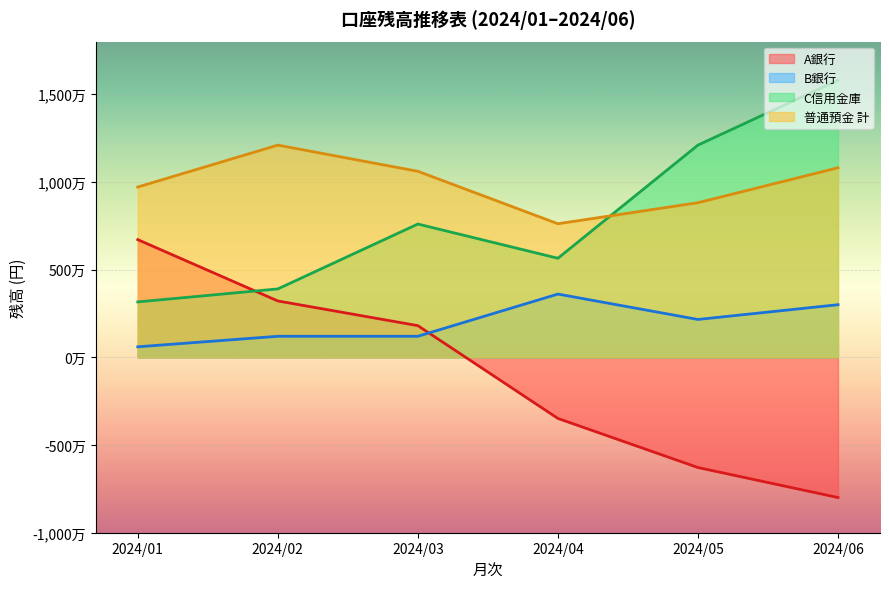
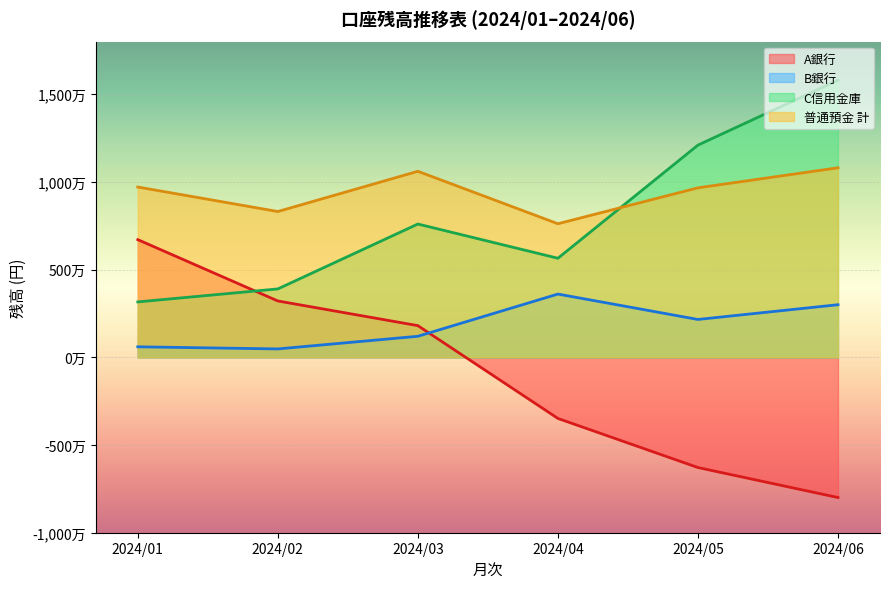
B銀行, 2024/02: 120万 -> 50万
普通預金 計, 2024/02: 1,210万 -> 830万
普通預金 計, 2024/05: 880万 -> 970万
